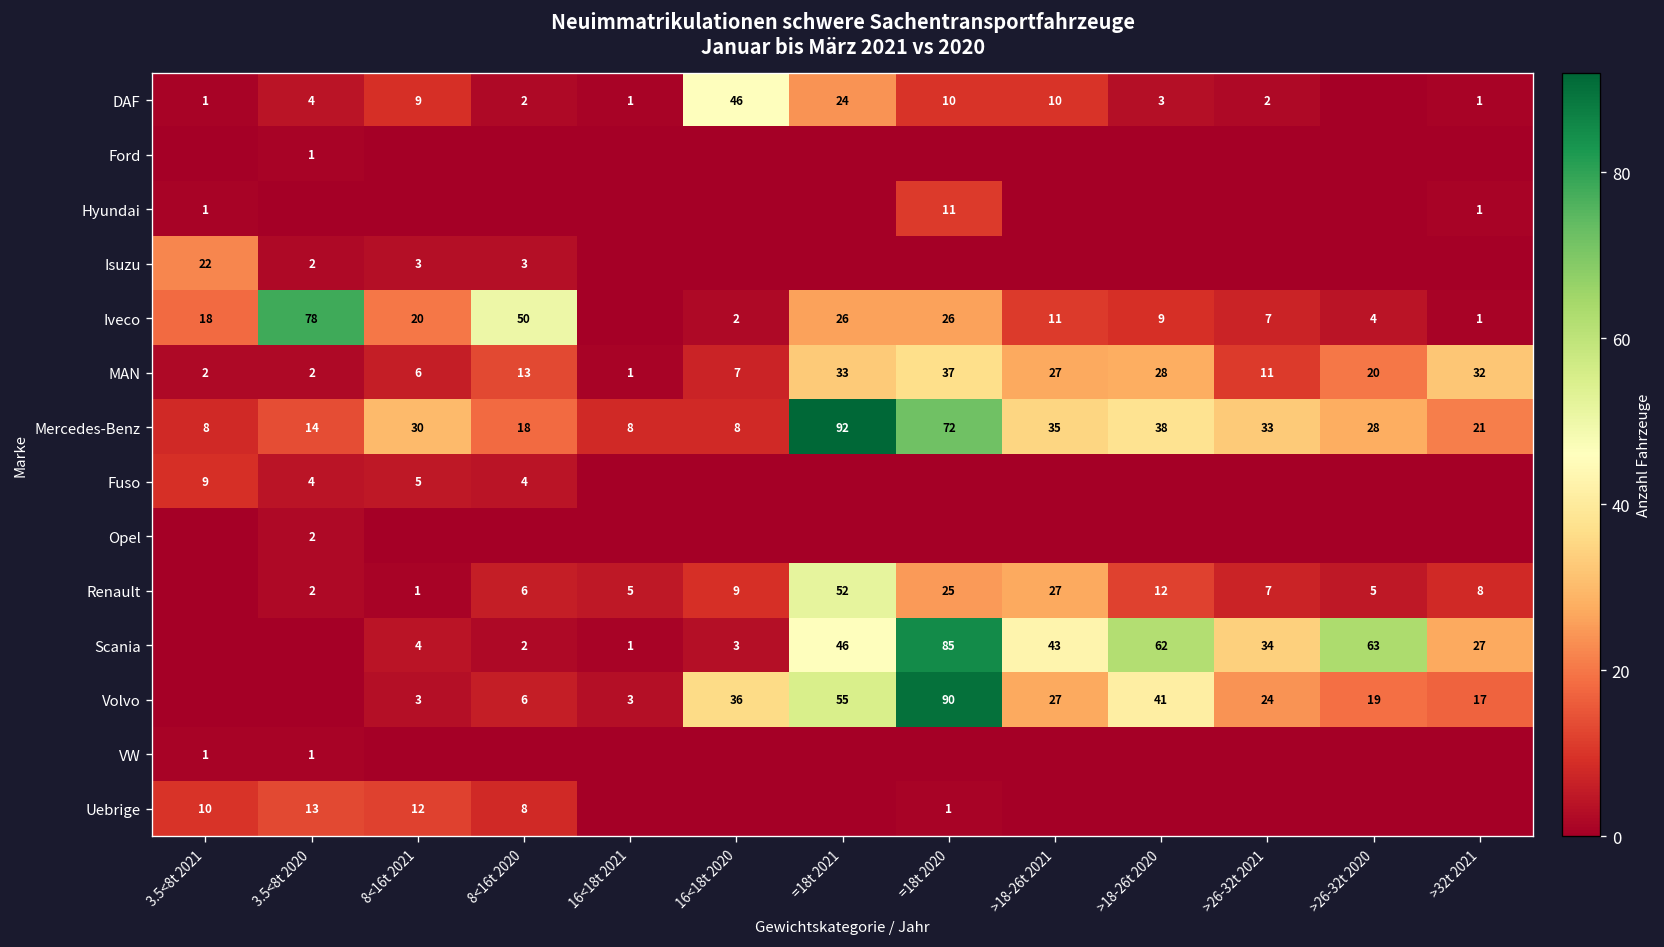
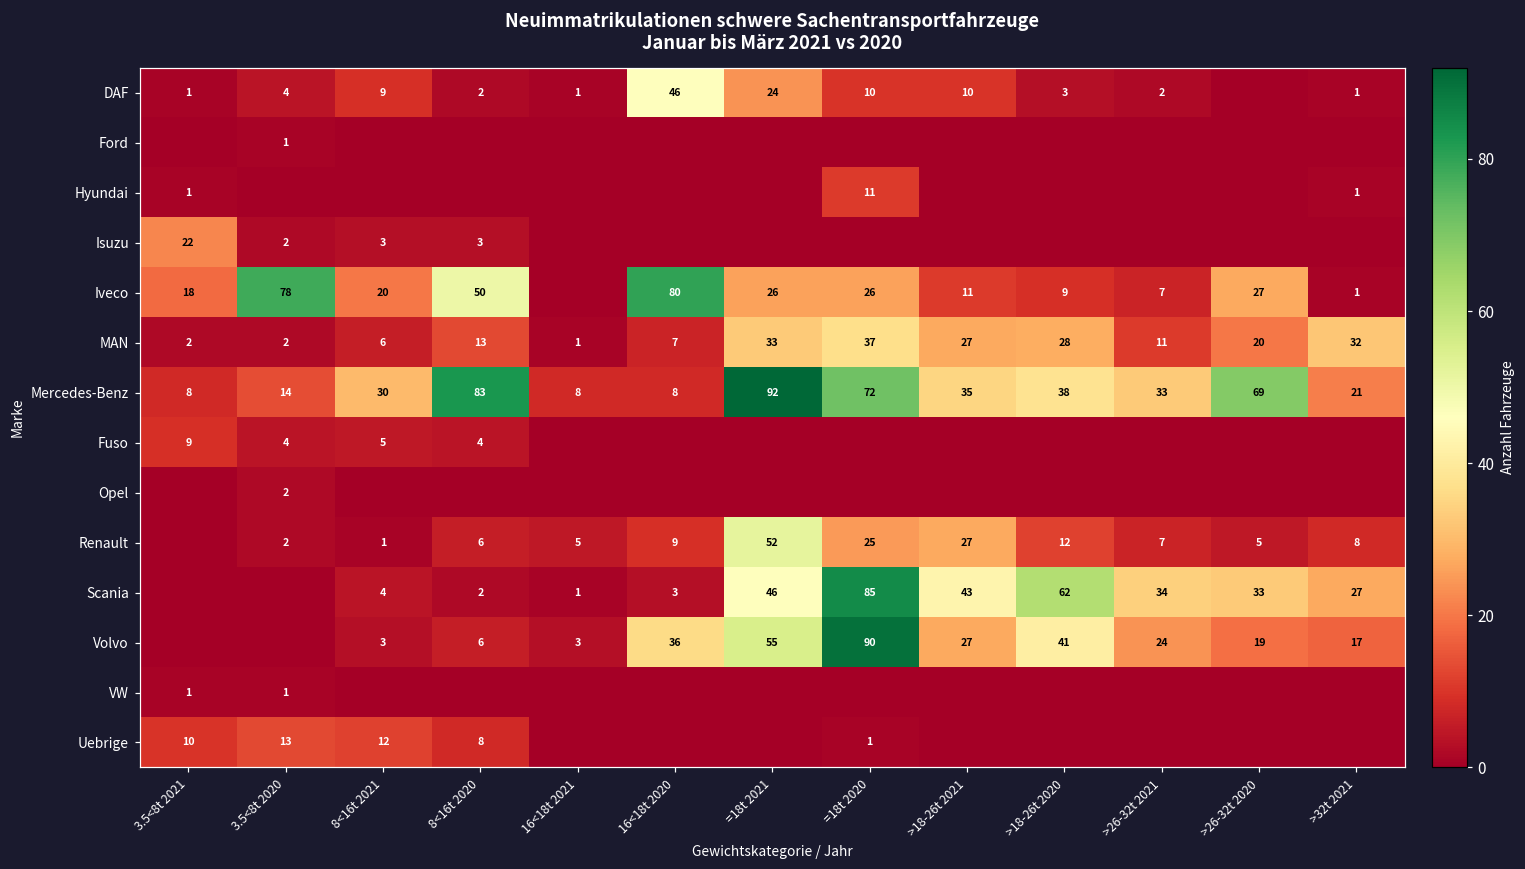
Iveco, 16<18t 2020: 2 -> 80
Iveco, >26-32t 2020: 4 -> 27
Mercedes-Benz, 8<16t 2020: 18 -> 83
Mercedes-Benz, >26-32t 2020: 28 -> 69
Scania, >26-32t 2020: 63 -> 33
